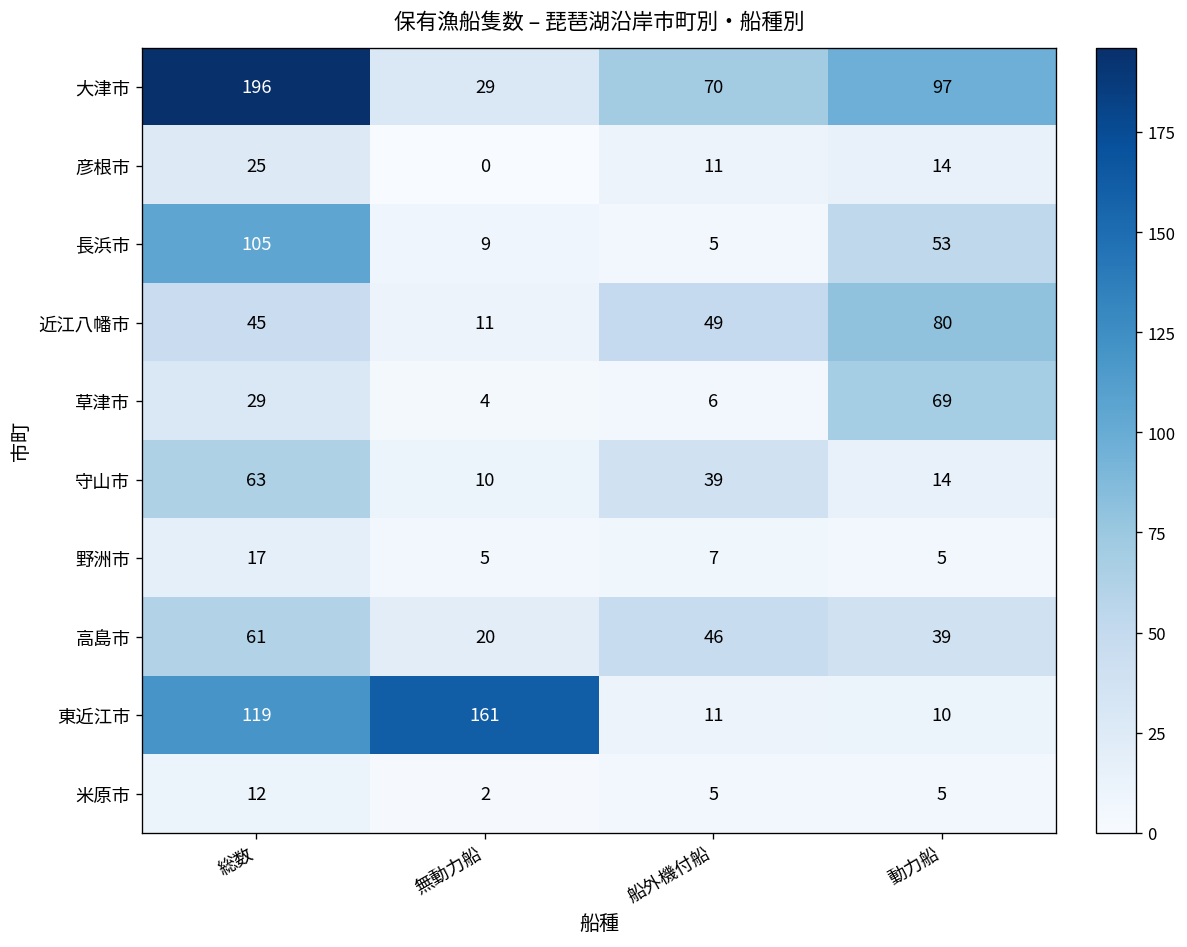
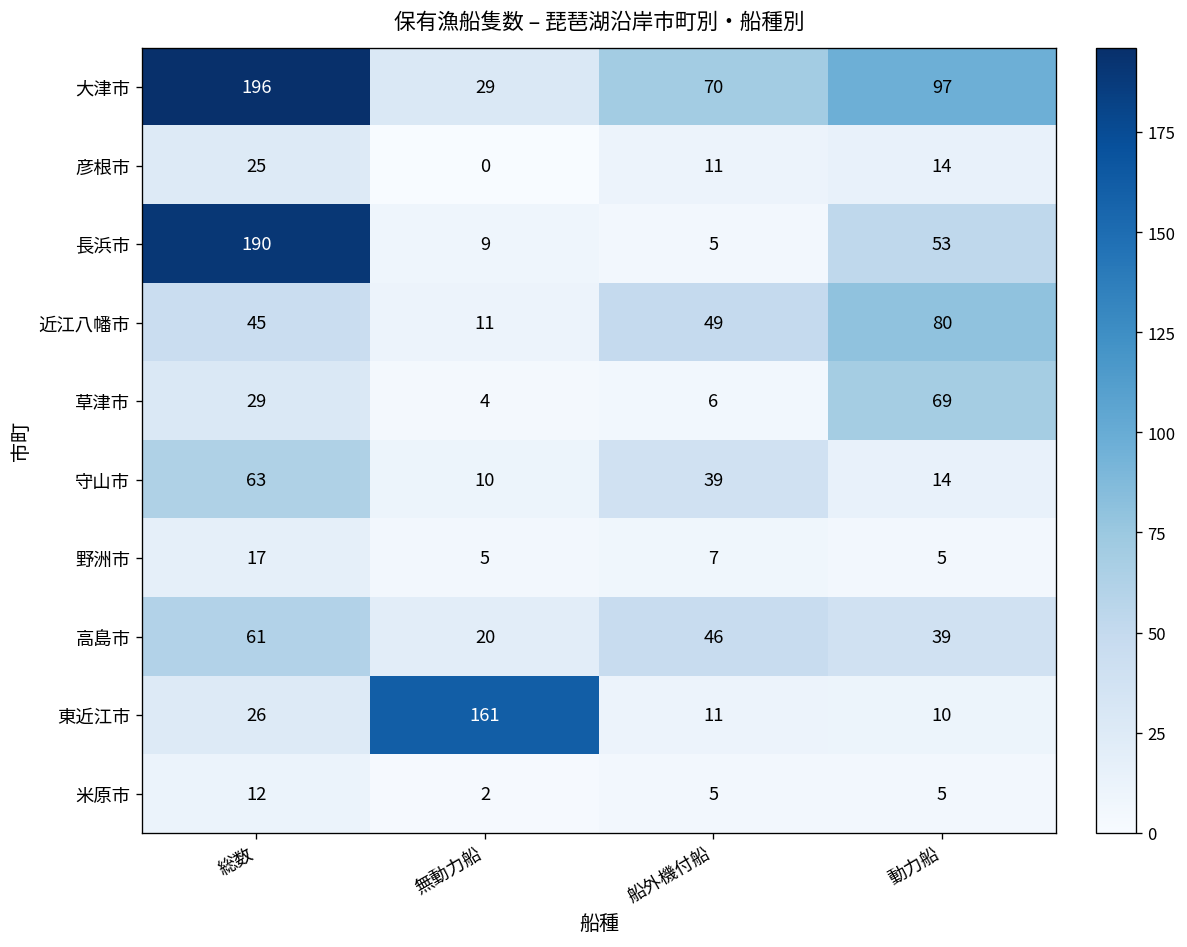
長浜市, 総数: 105 -> 190
東近江市, 総数: 119 -> 26
